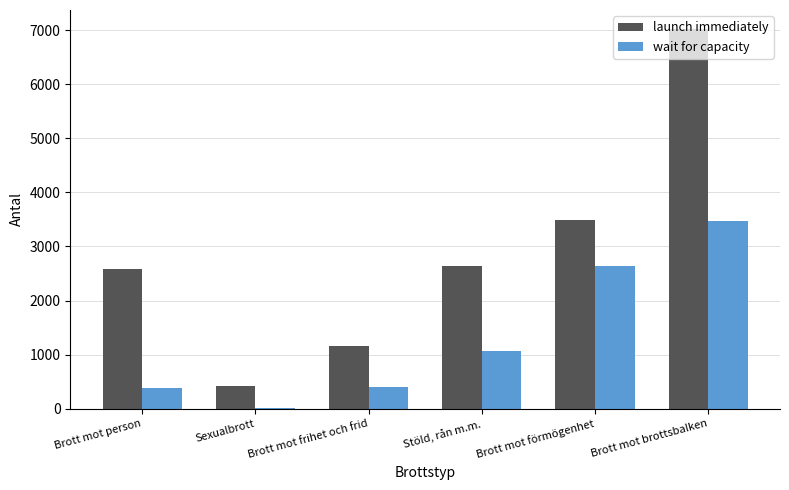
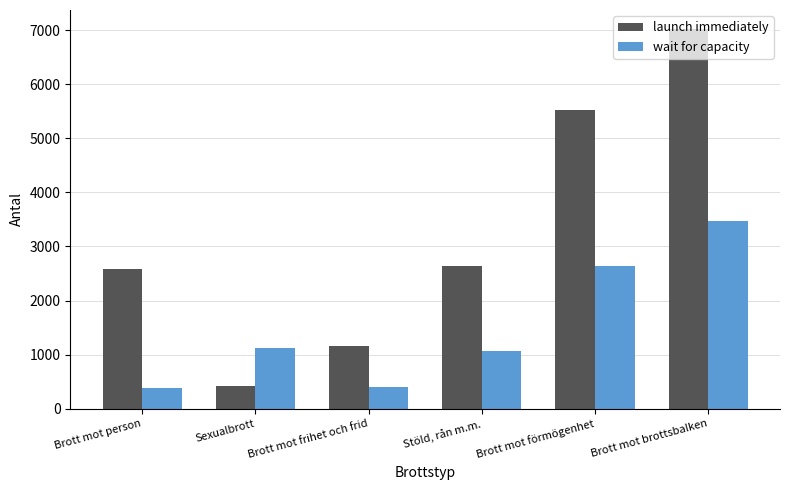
wait for capacity, Sexualbrott: 0 -> 1100
launch immediately, Brott mot förmögenhet: 3500 -> 5500
